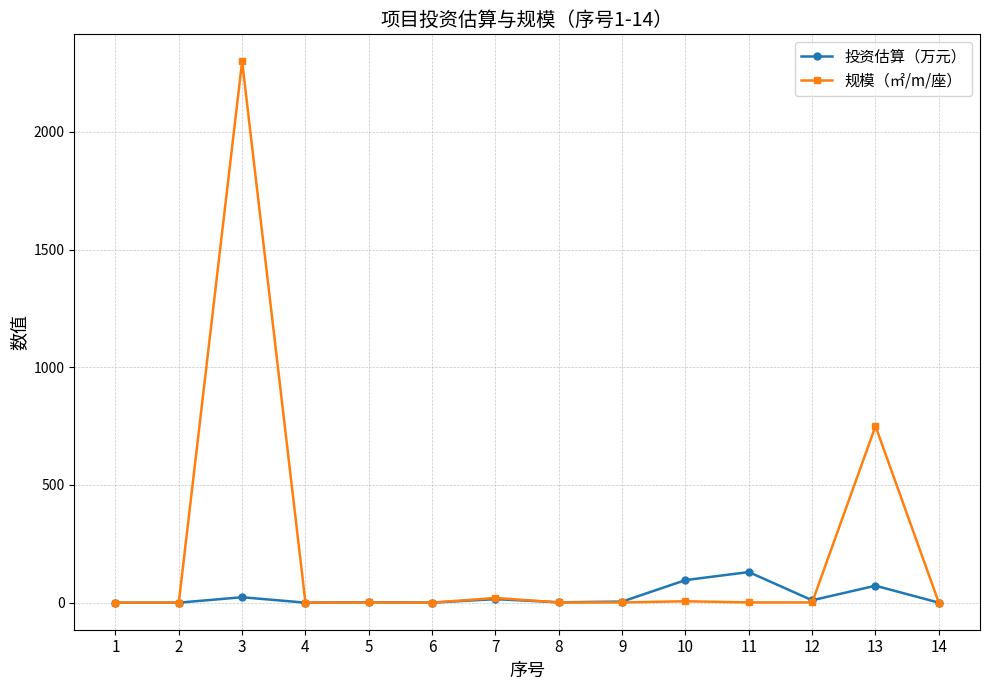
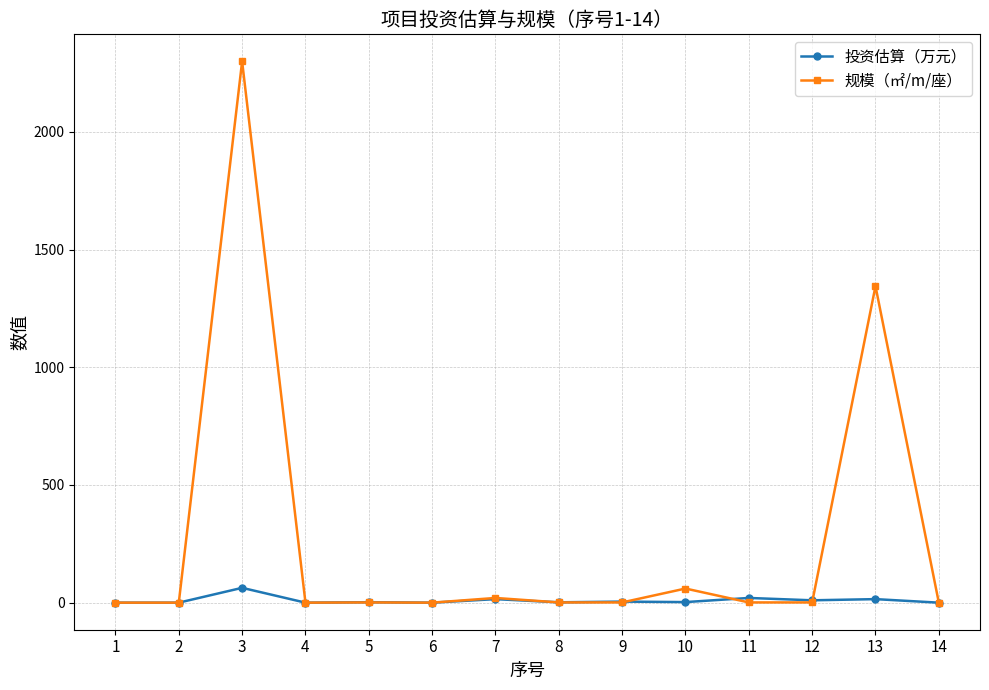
投资估算（万元）, 3: 20 -> 60
投资估算（万元）, 10: 100 -> 0
规模（㎡/m/座）, 10: 10 -> 60
投资估算（万元）, 11: 130 -> 20
投资估算（万元）, 13: 70 -> 20
规模（㎡/m/座）, 13: 750 -> 1350
